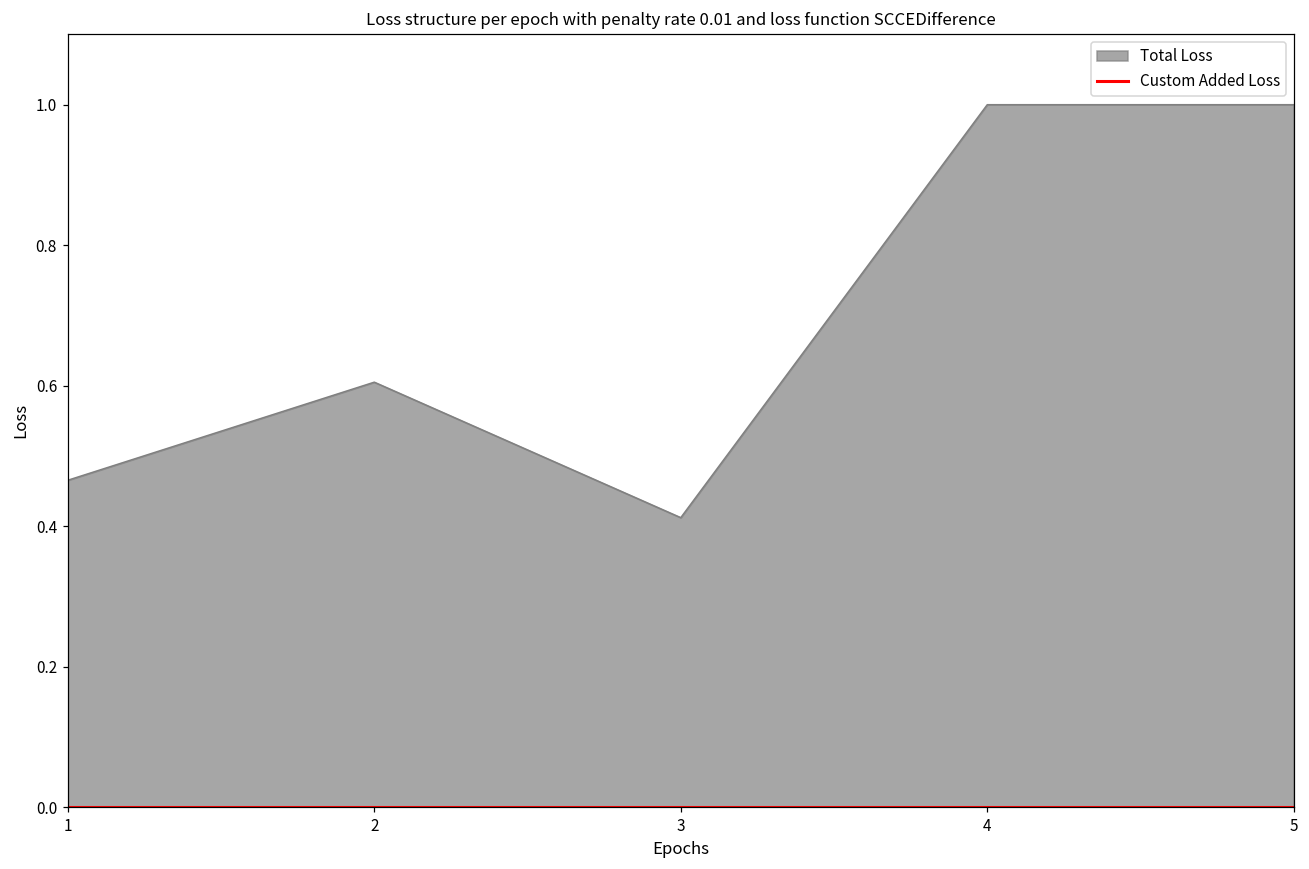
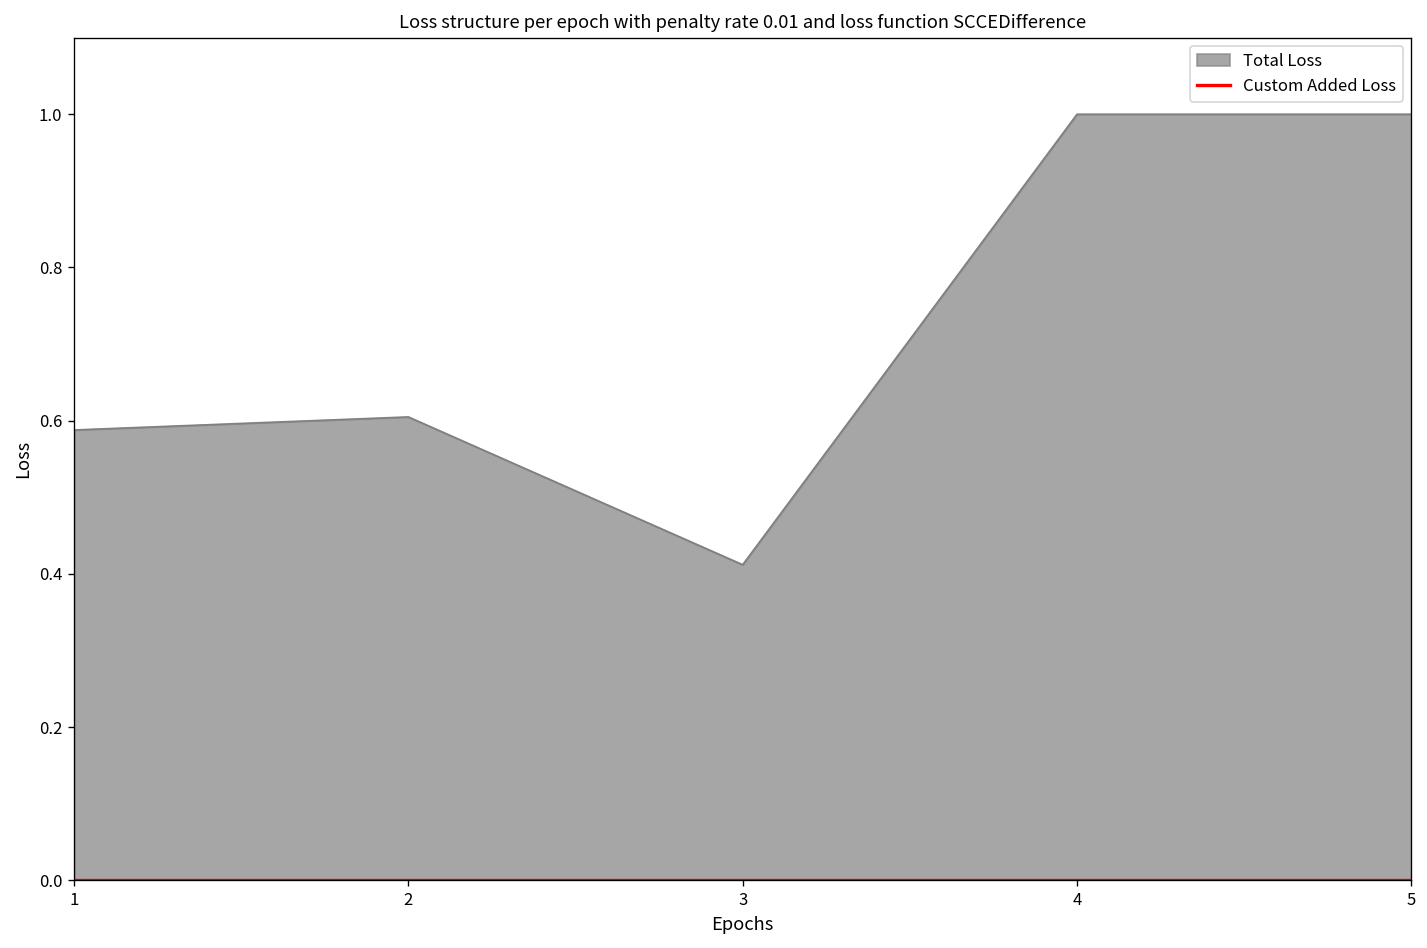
Total Loss, 1: 0.47 -> 0.59
